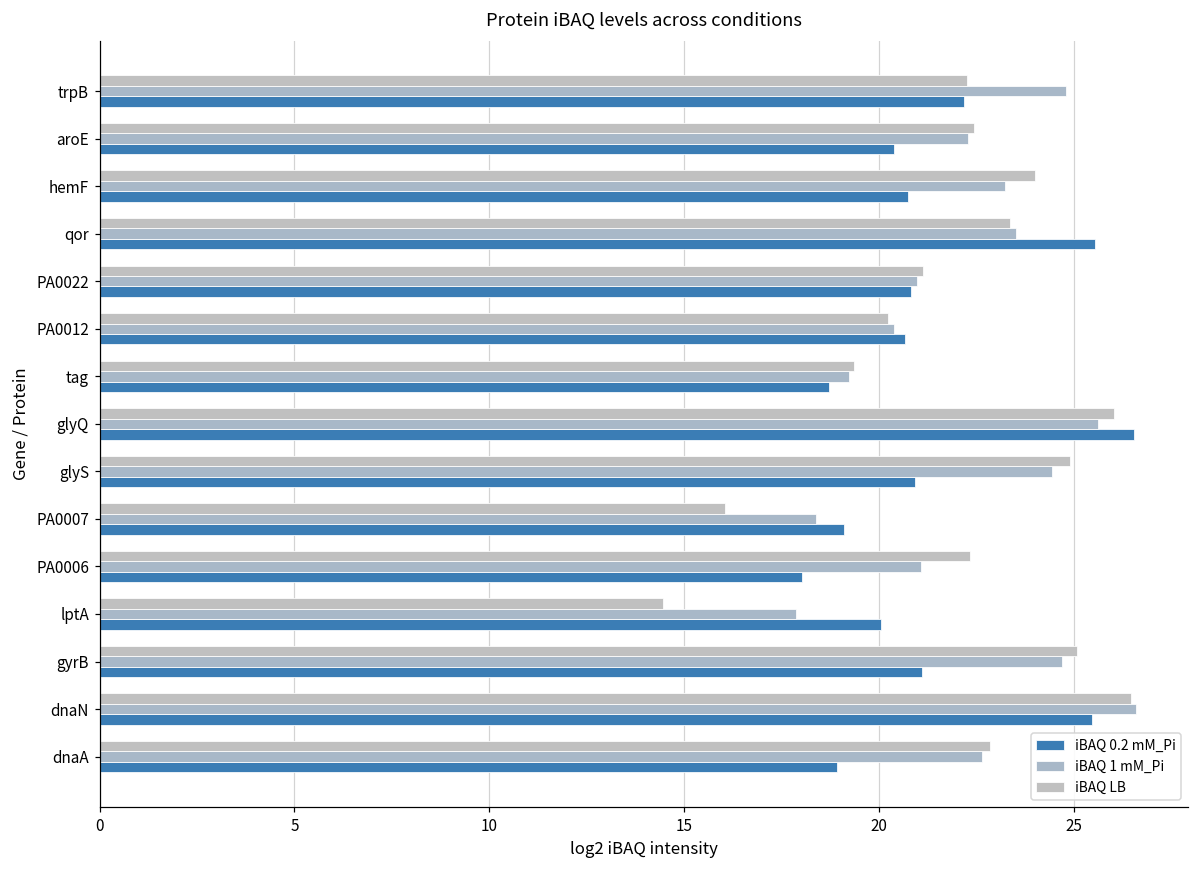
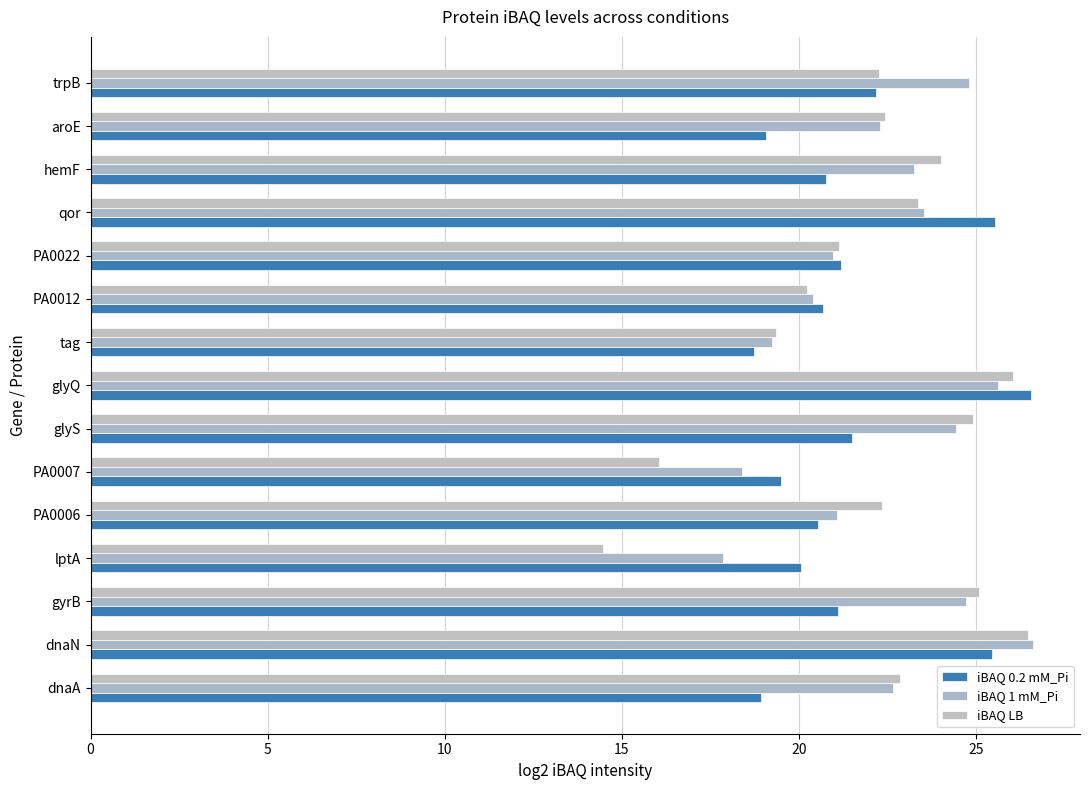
iBAQ 0.2 mM_Pi, aroE: 20.4 -> 19.1
iBAQ 0.2 mM_Pi, PA0022: 20.8 -> 21.2
iBAQ 0.2 mM_Pi, glyS: 20.9 -> 21.5
iBAQ 0.2 mM_Pi, PA0007: 19.1 -> 19.5
iBAQ 0.2 mM_Pi, PA0006: 18.0 -> 20.5
